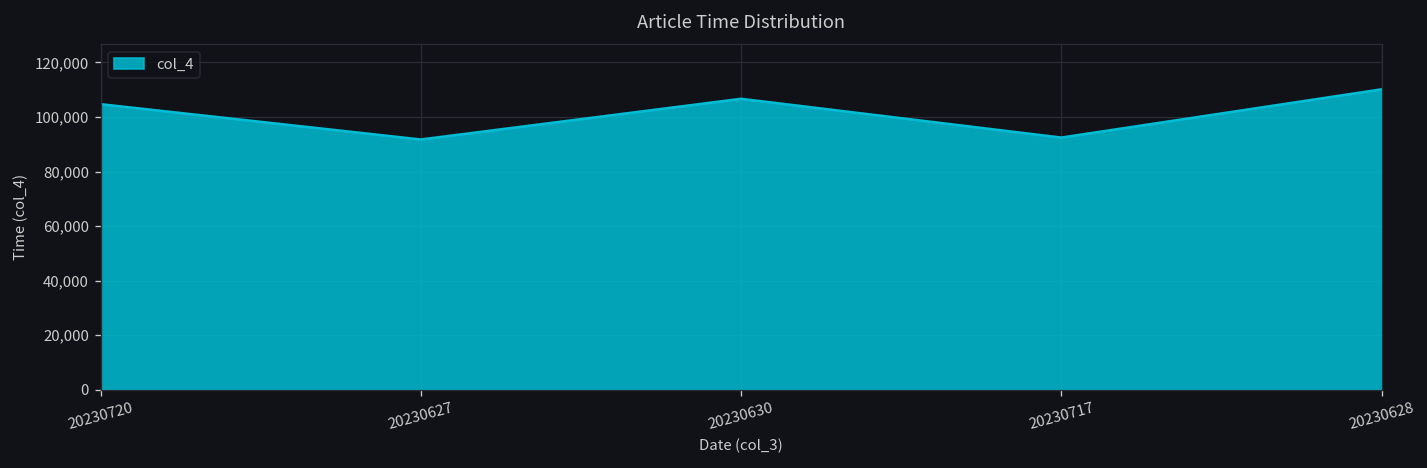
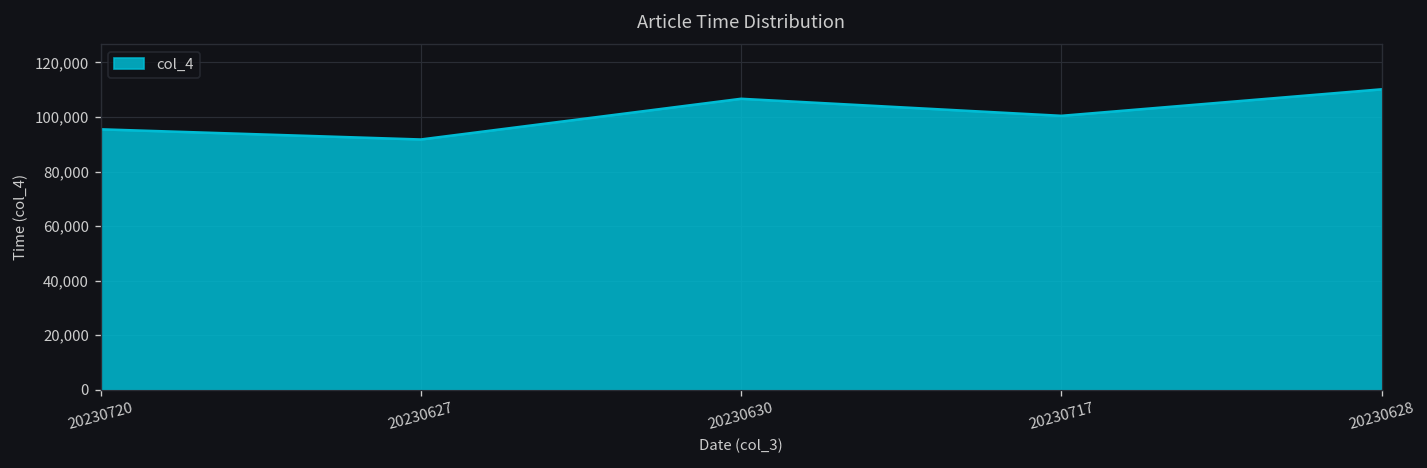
20230720: 105,000 -> 95,000
20230717: 92,000 -> 100,000
